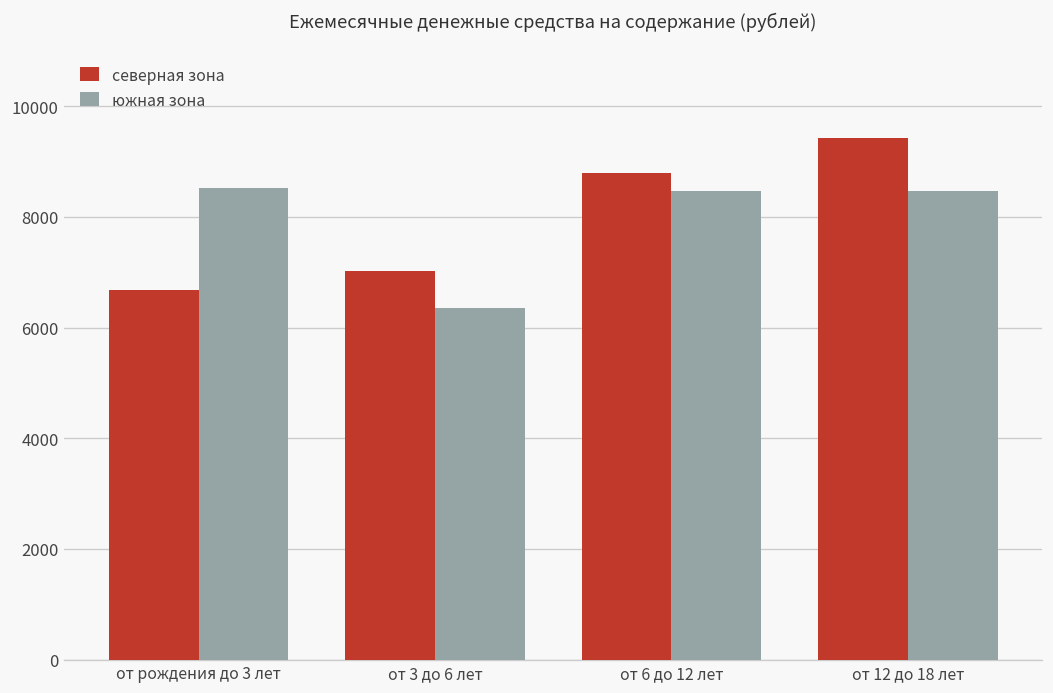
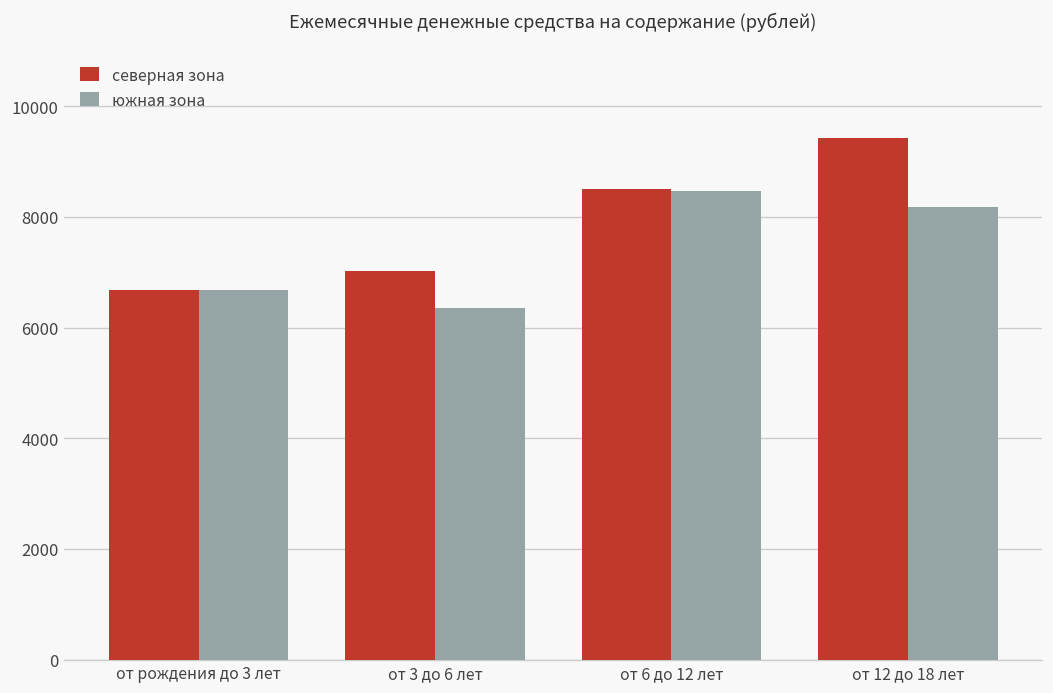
южная зона, от рождения до 3 лет: 8500 -> 6700
северная зона, от 6 до 12 лет: 8800 -> 8500
южная зона, от 12 до 18 лет: 8500 -> 8200
